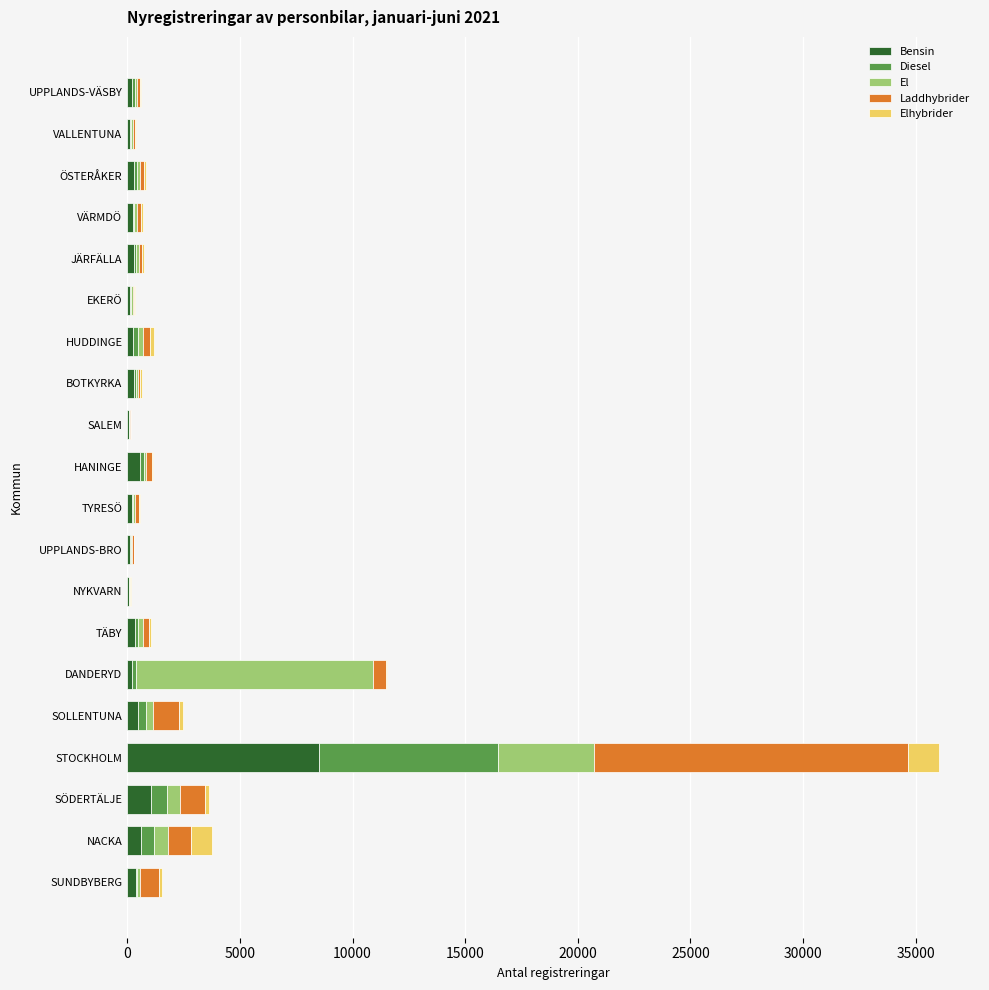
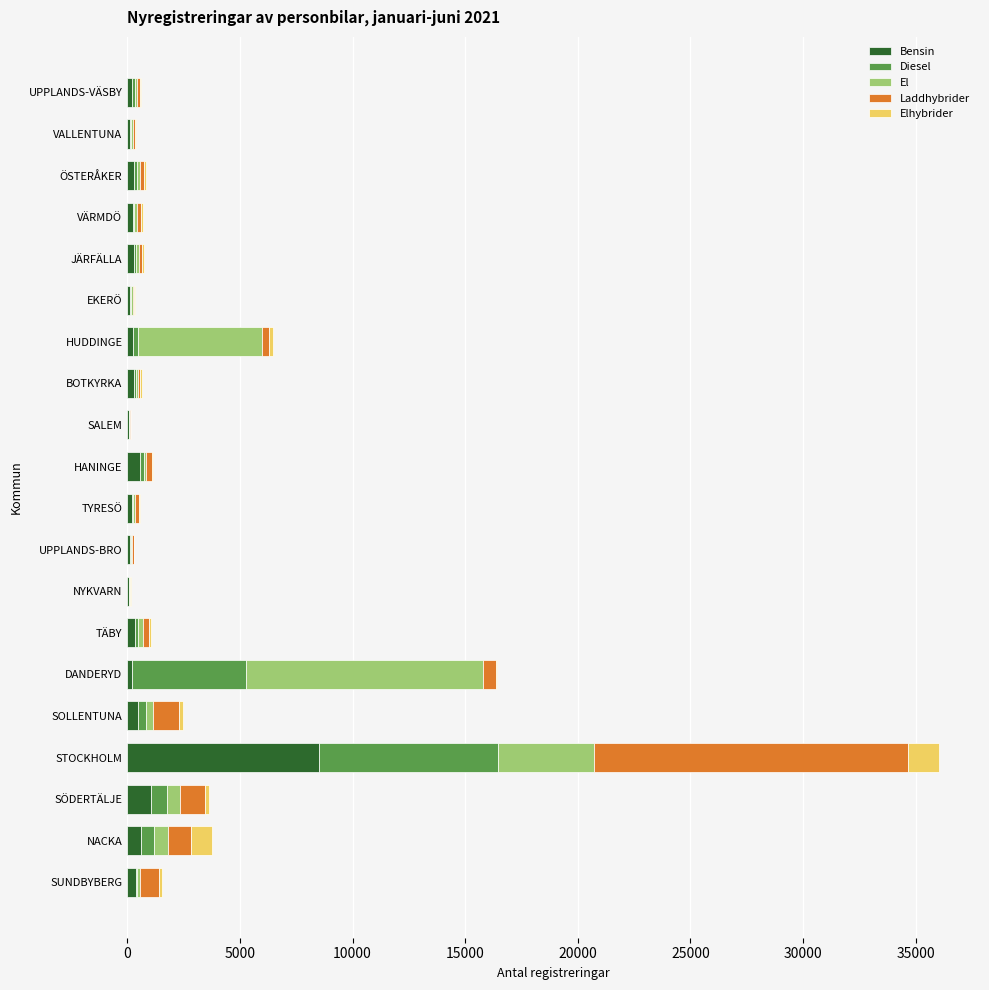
El, HUDDINGE: 200 -> 5500
Diesel, DANDERYD: 200 -> 5100
